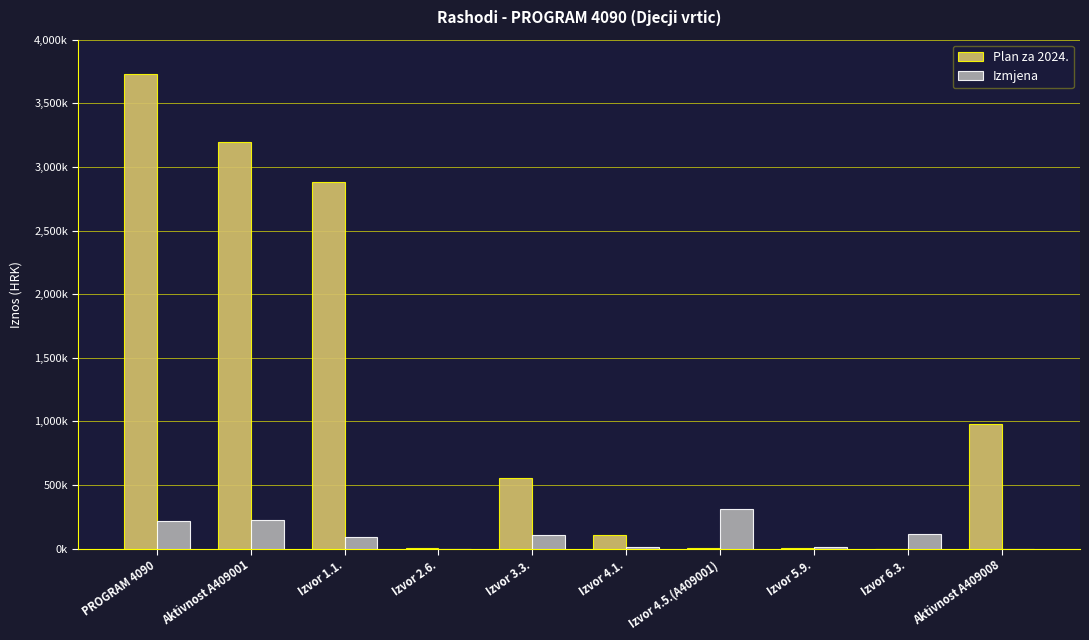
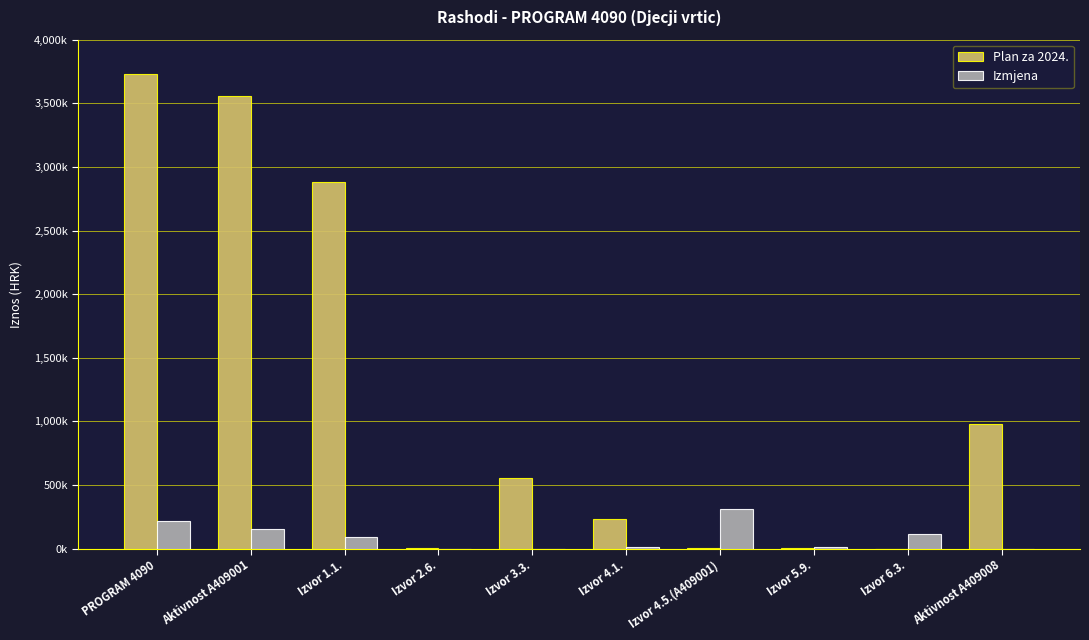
Plan za 2024., Aktivnost A409001: 3,200,000 -> 3,560,000
Izmjena, Aktivnost A409001: 220,000 -> 160,000
Izmjena, Izvor 3.3.: 100,000 -> 0
Plan za 2024., Izvor 4.1.: 110,000 -> 240,000
